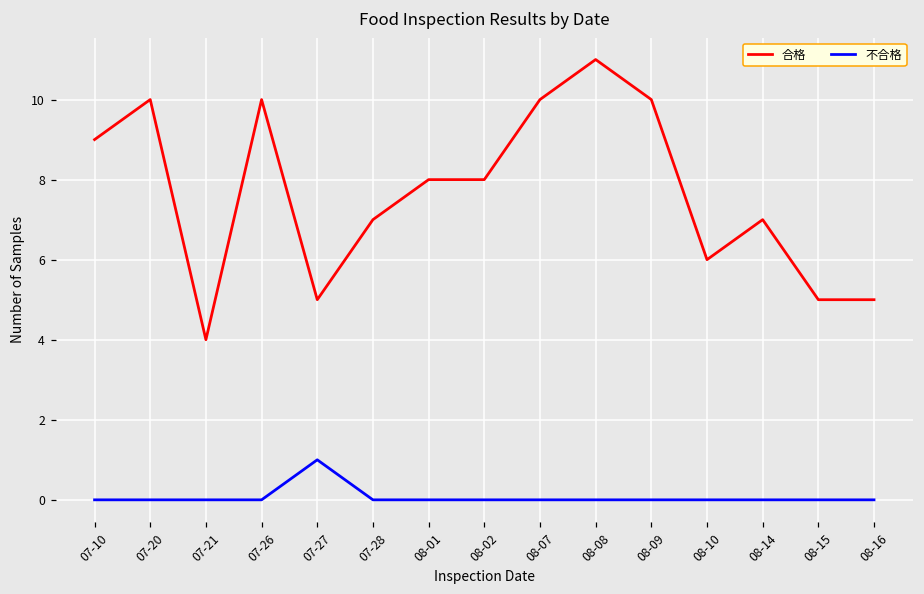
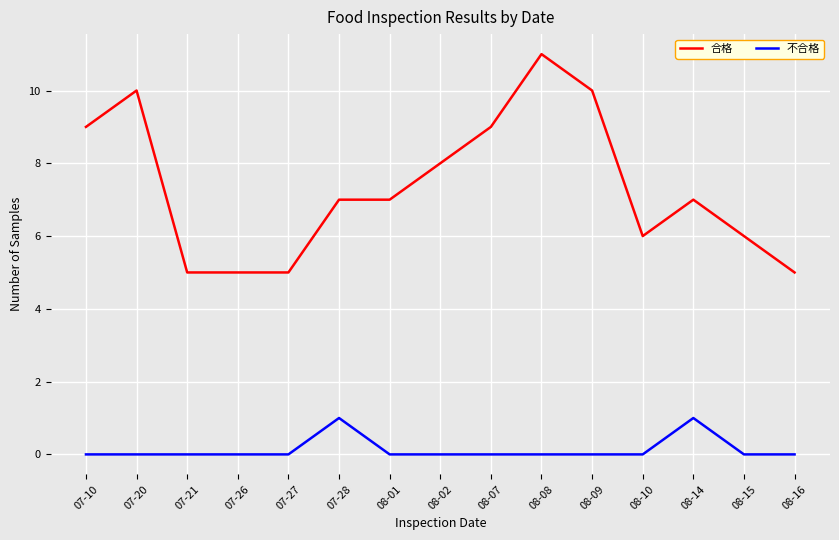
合格, 07-21: 4 -> 5
合格, 07-26: 10 -> 5
不合格, 07-27: 1 -> 0
不合格, 07-28: 0 -> 1
合格, 08-01: 8 -> 7
合格, 08-07: 10 -> 9
不合格, 08-14: 0 -> 1
合格, 08-15: 5 -> 6
